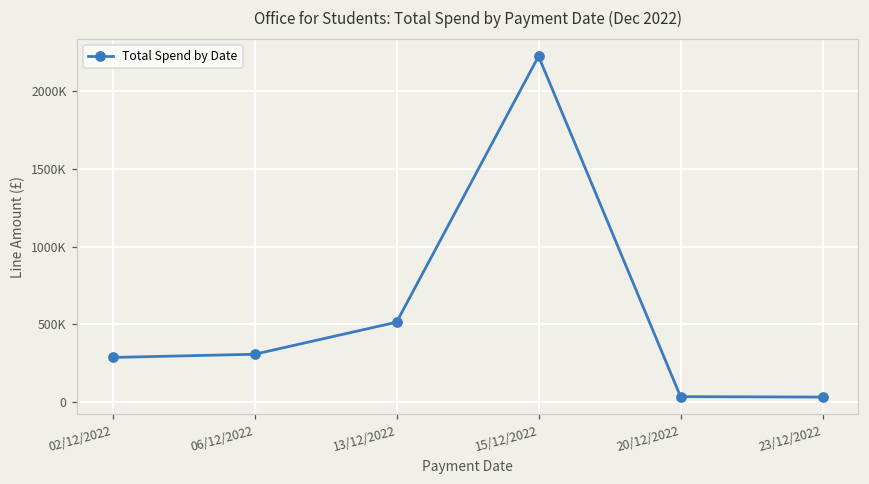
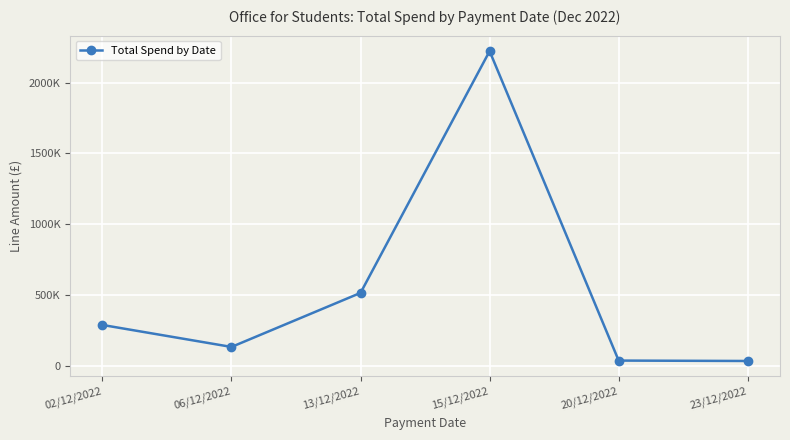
06/12/2022: 310000 -> 130000
